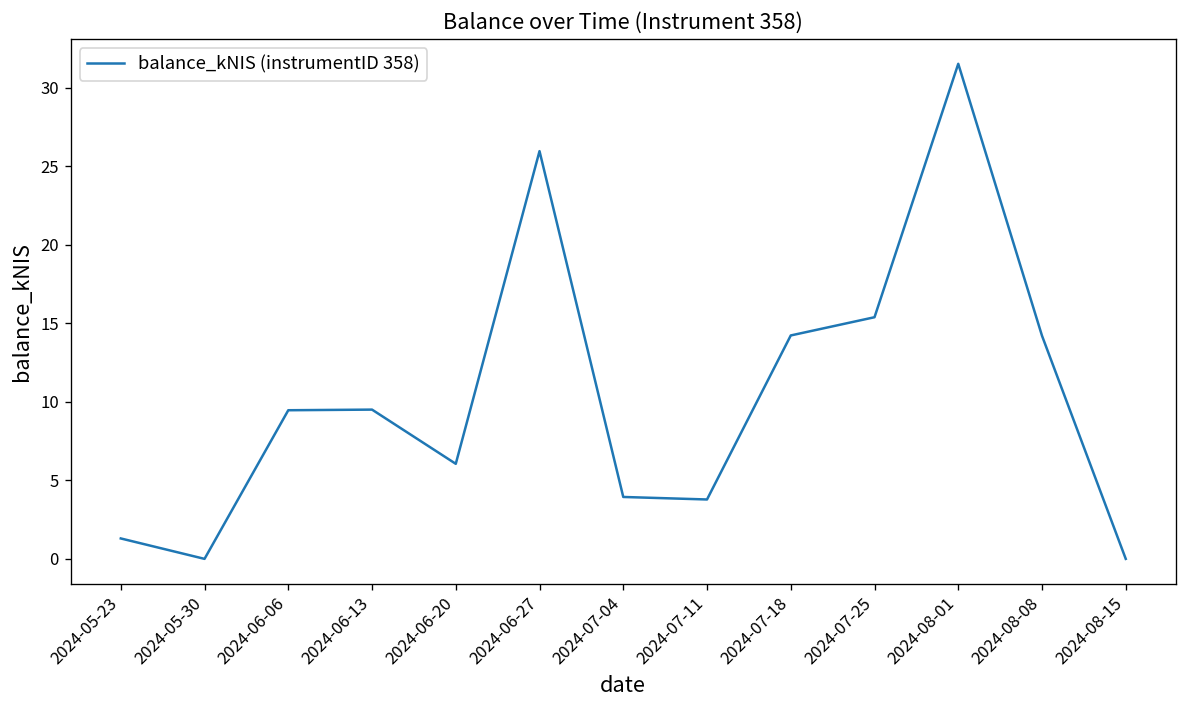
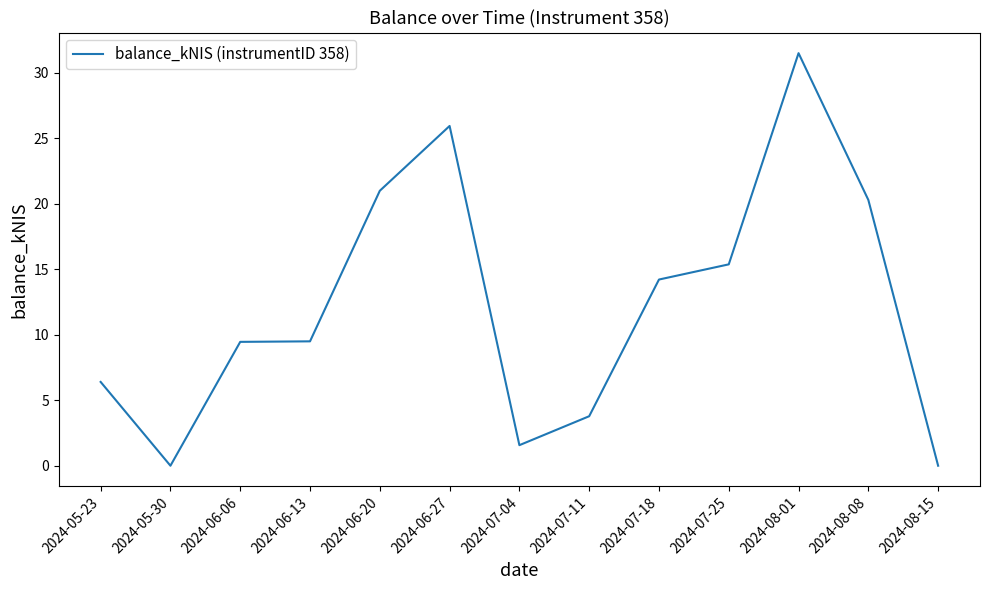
2024-05-23: 1.3 -> 6.4
2024-06-20: 6.1 -> 21.0
2024-07-04: 3.9 -> 1.6
2024-08-08: 14.2 -> 20.3
